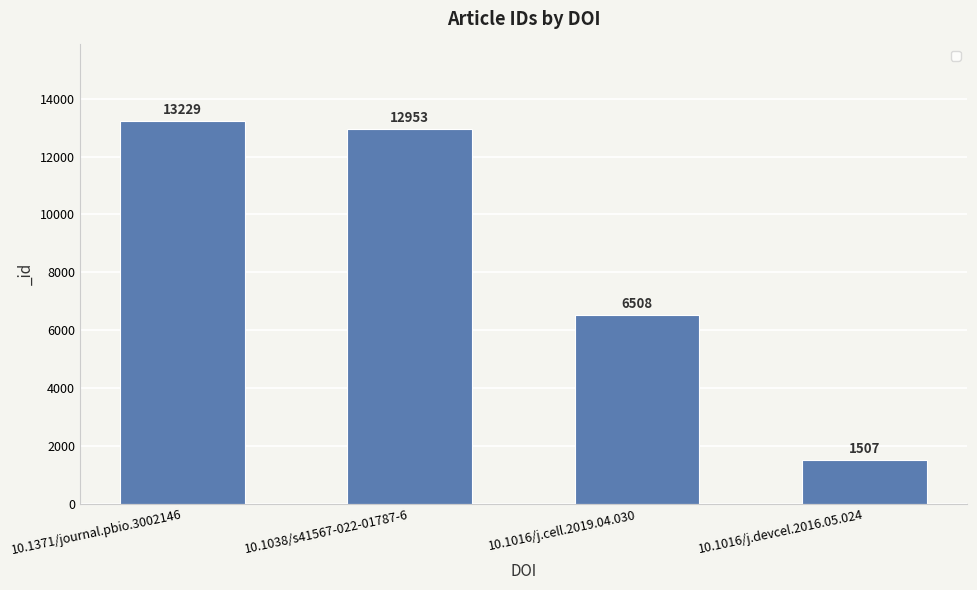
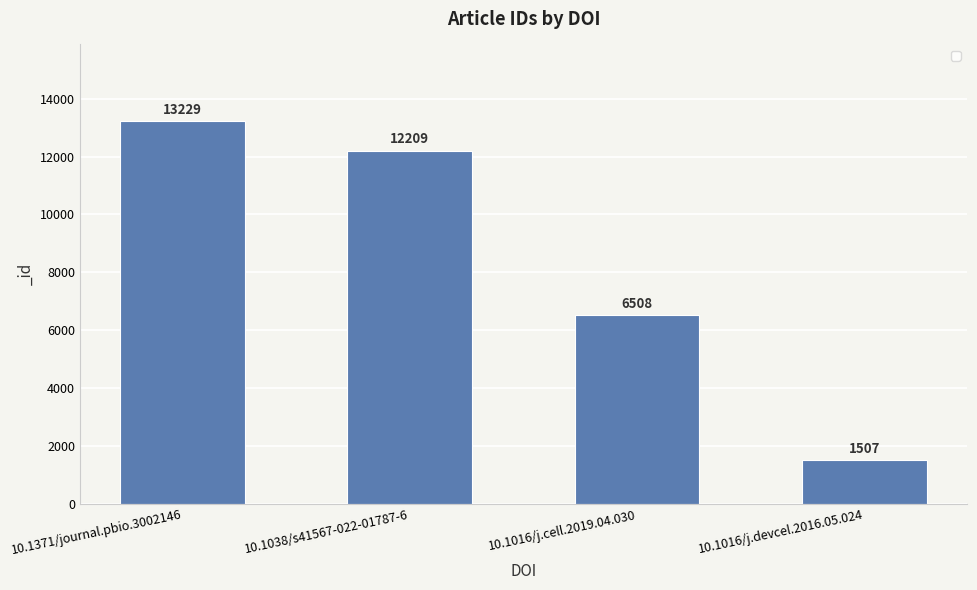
10.1038/s41567-022-01787-6: 12953 -> 12209
